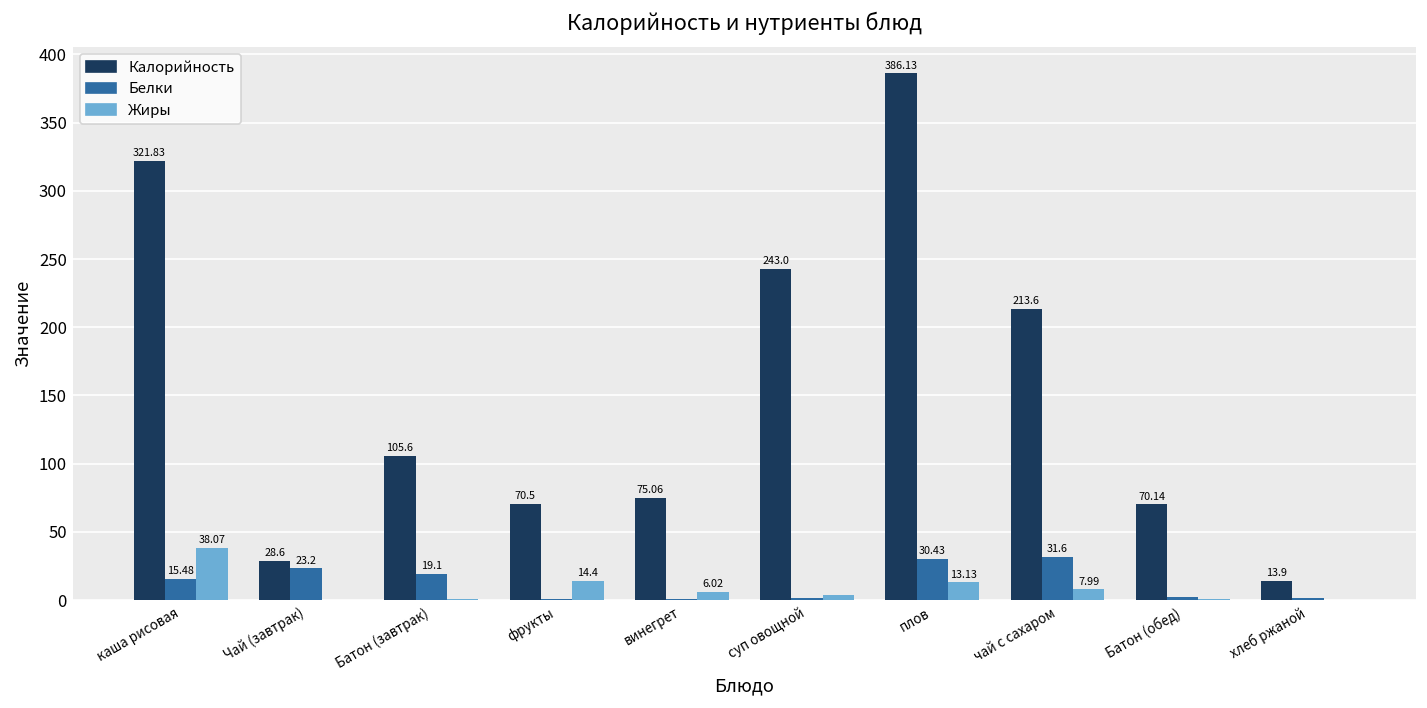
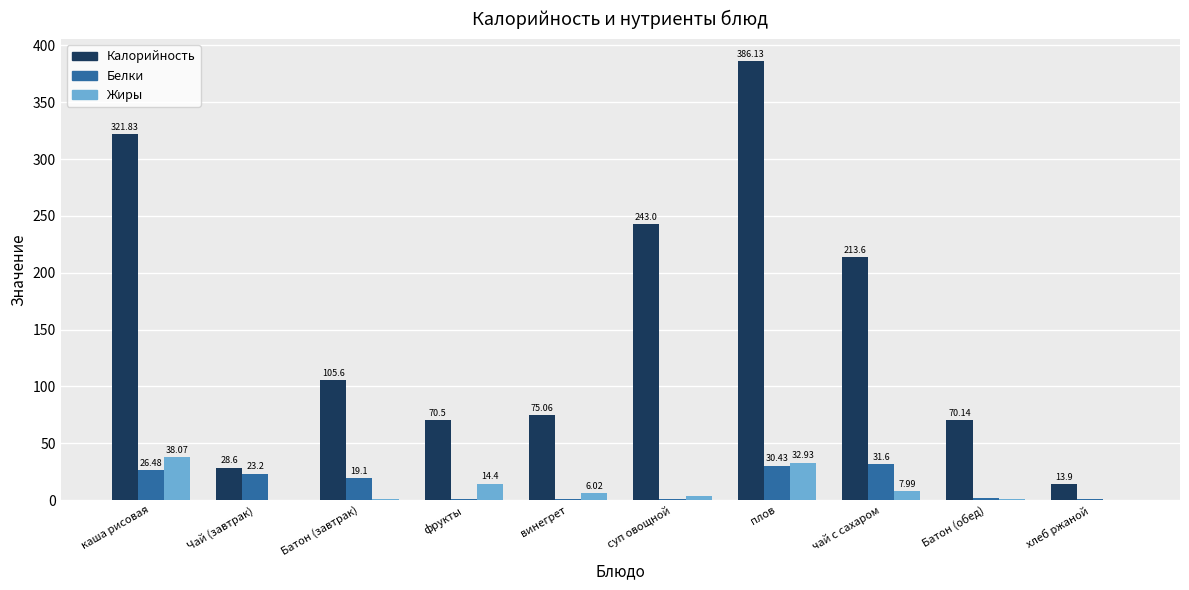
Белки, каша рисовая: 15.48 -> 26.48
Жиры, плов: 13.13 -> 32.93
